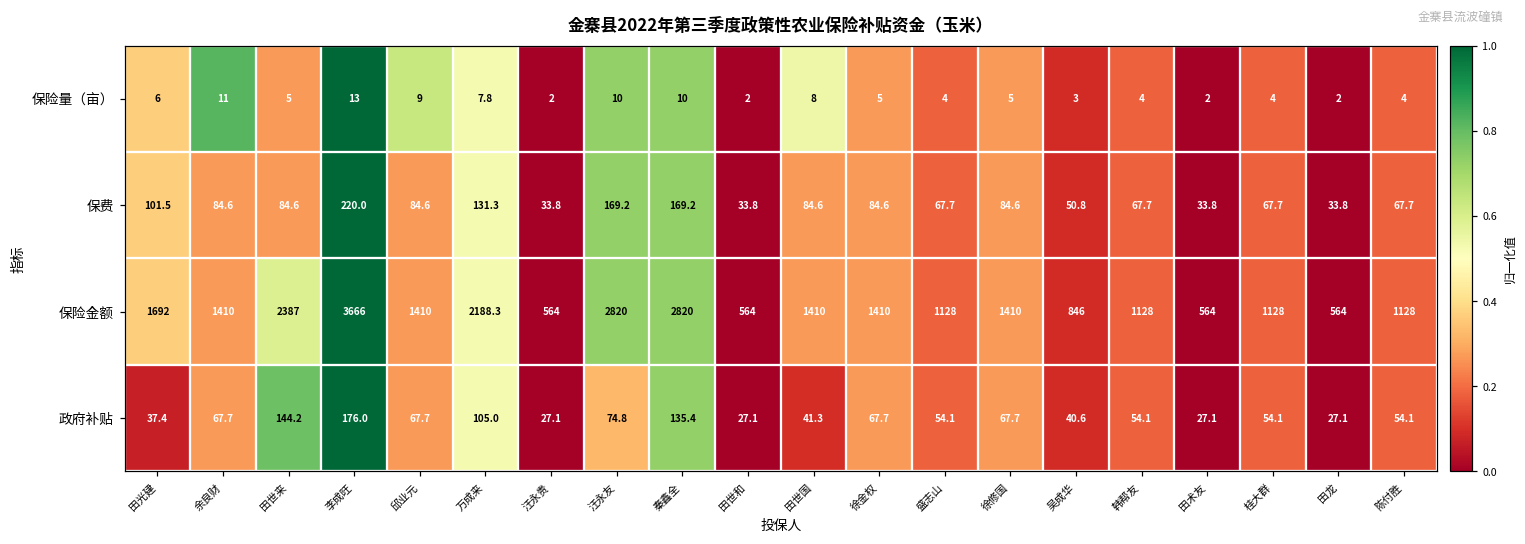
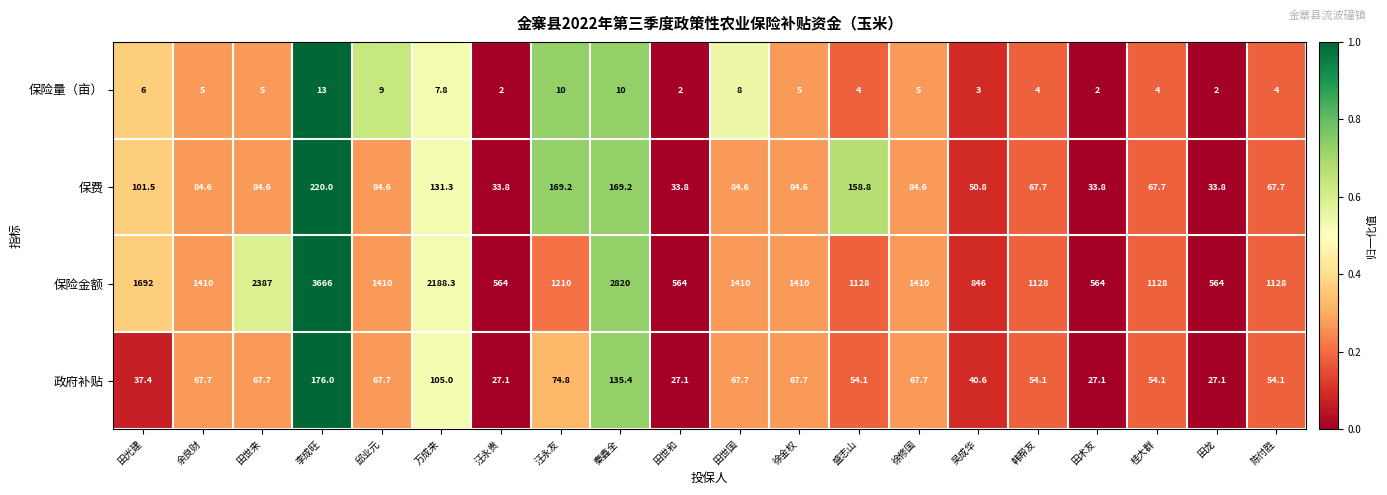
保险量（亩）, 余良财: 11 -> 5
保费, 盛志山: 67.7 -> 158.8
保险金额, 汪永友: 2820 -> 1210
政府补贴, 田世来: 144.2 -> 67.7
政府补贴, 田世国: 41.3 -> 67.7
